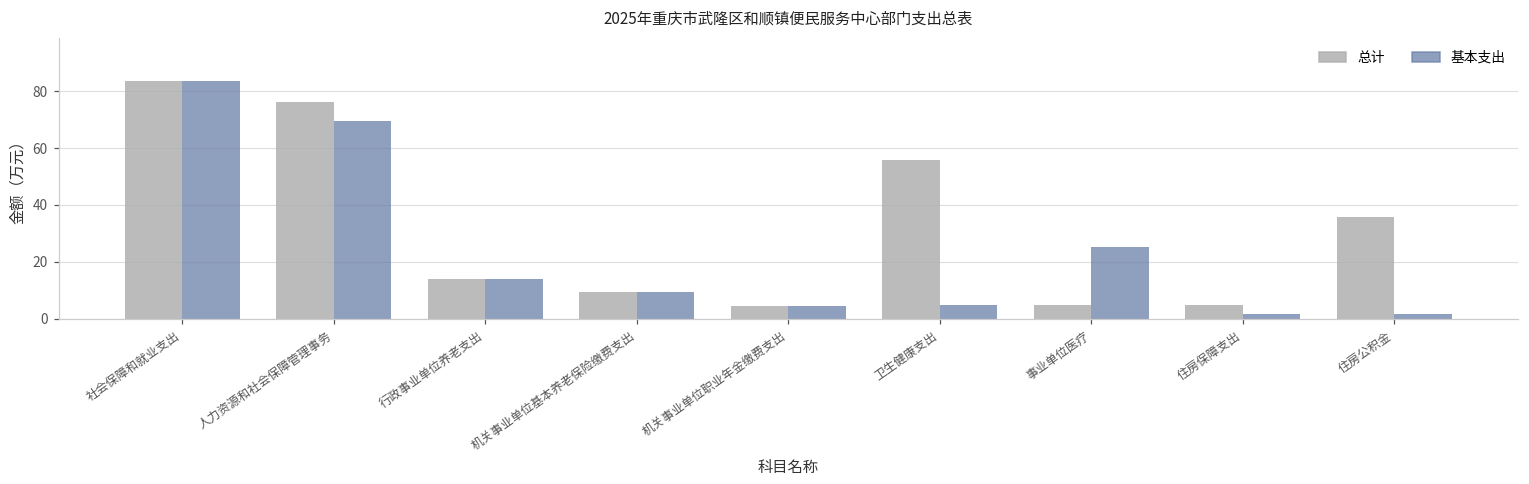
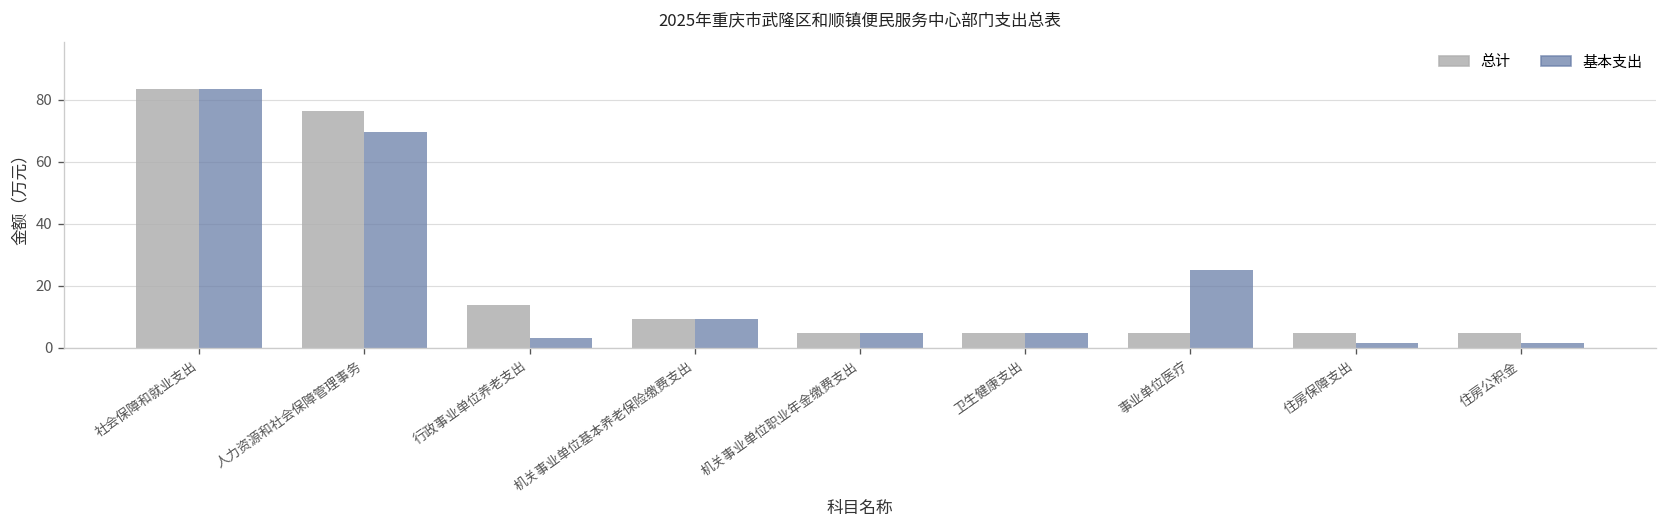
基本支出, 行政事业单位养老支出: 14 -> 3
总计, 卫生健康支出: 56 -> 5
总计, 住房公积金: 36 -> 5
